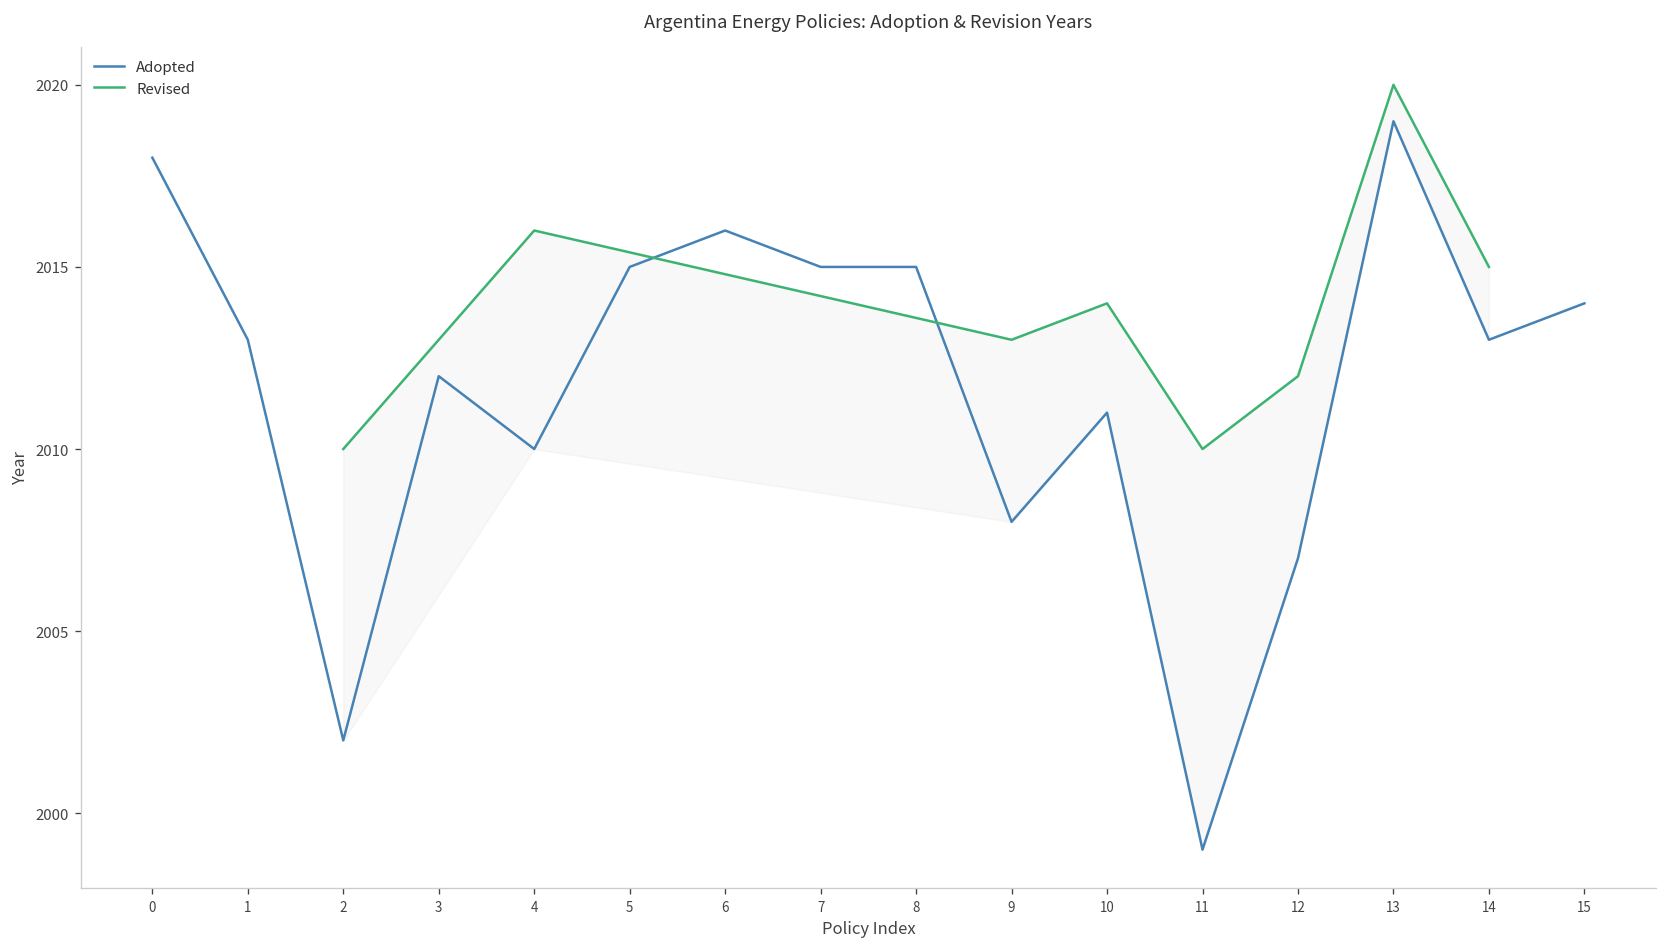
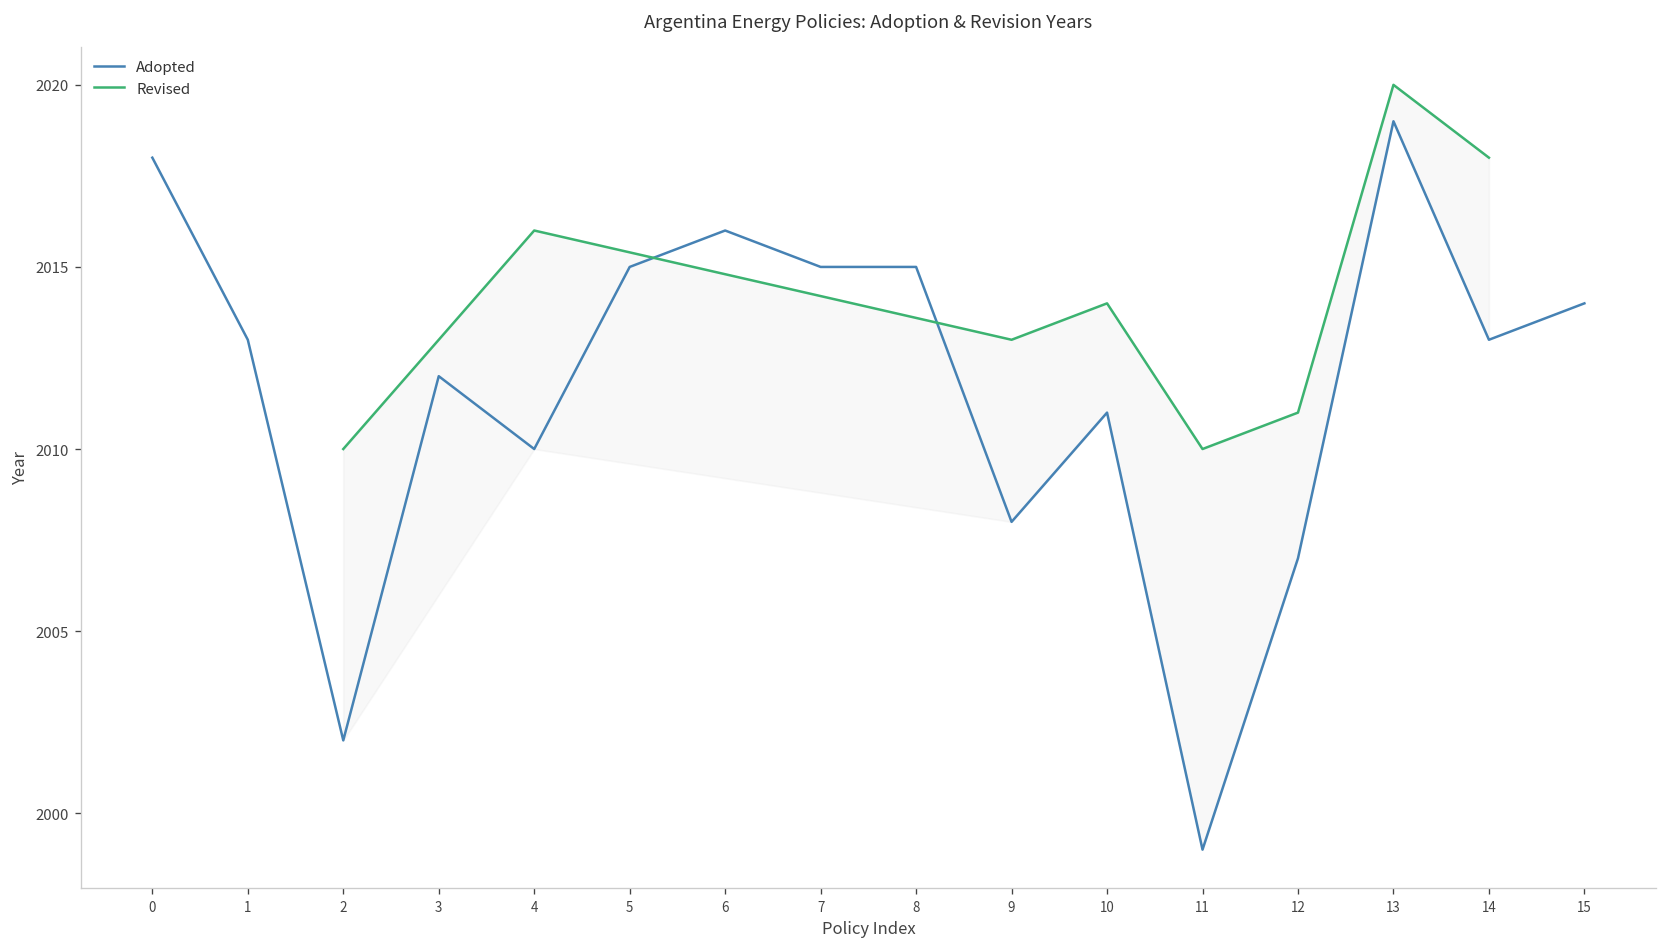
Revised, 12: 2012 -> 2011
Revised, 14: 2015 -> 2018
